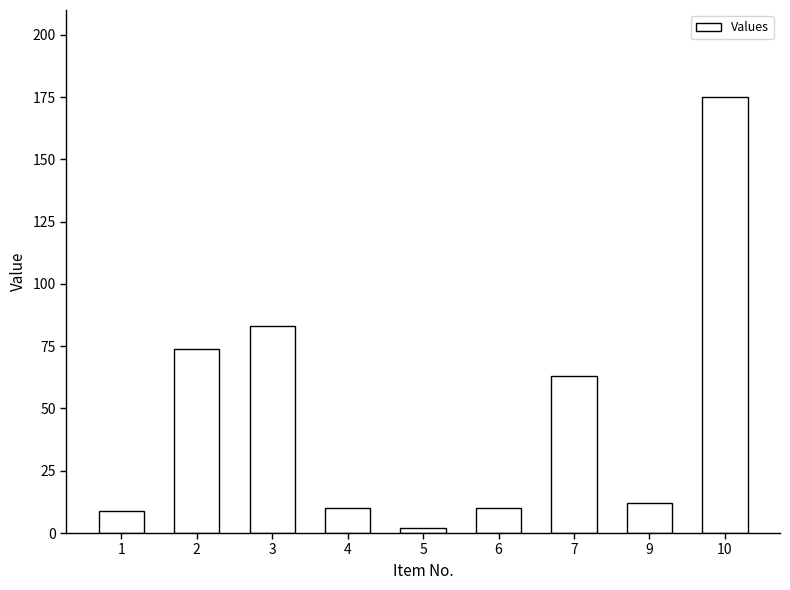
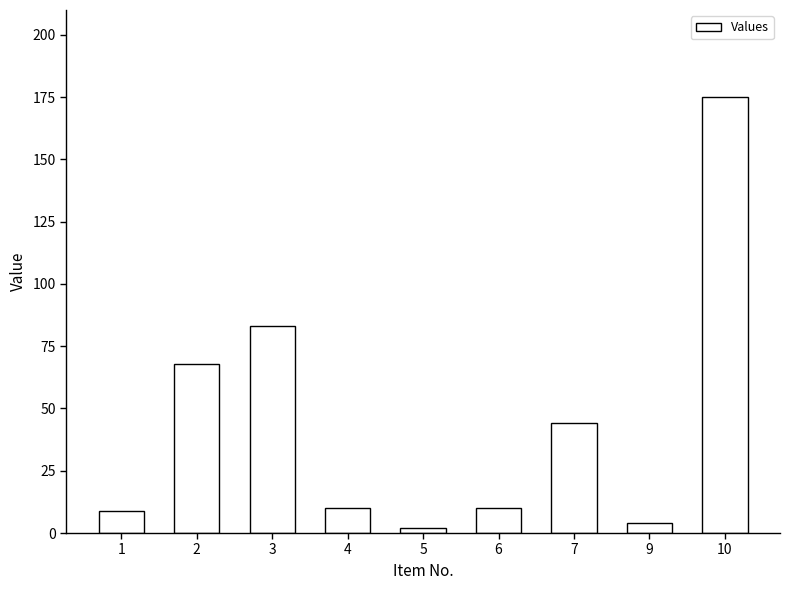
2: 74 -> 68
7: 63 -> 44
9: 12 -> 4
